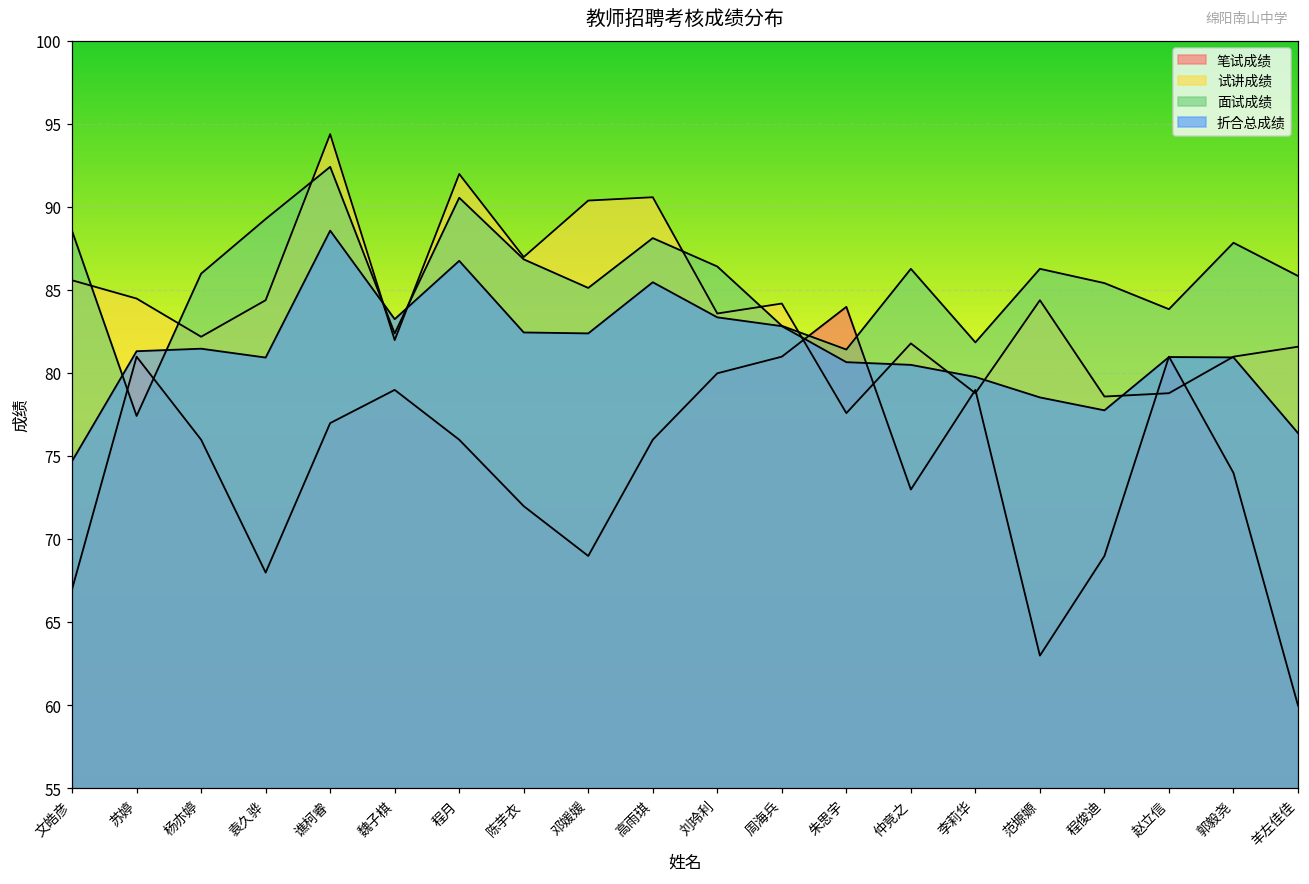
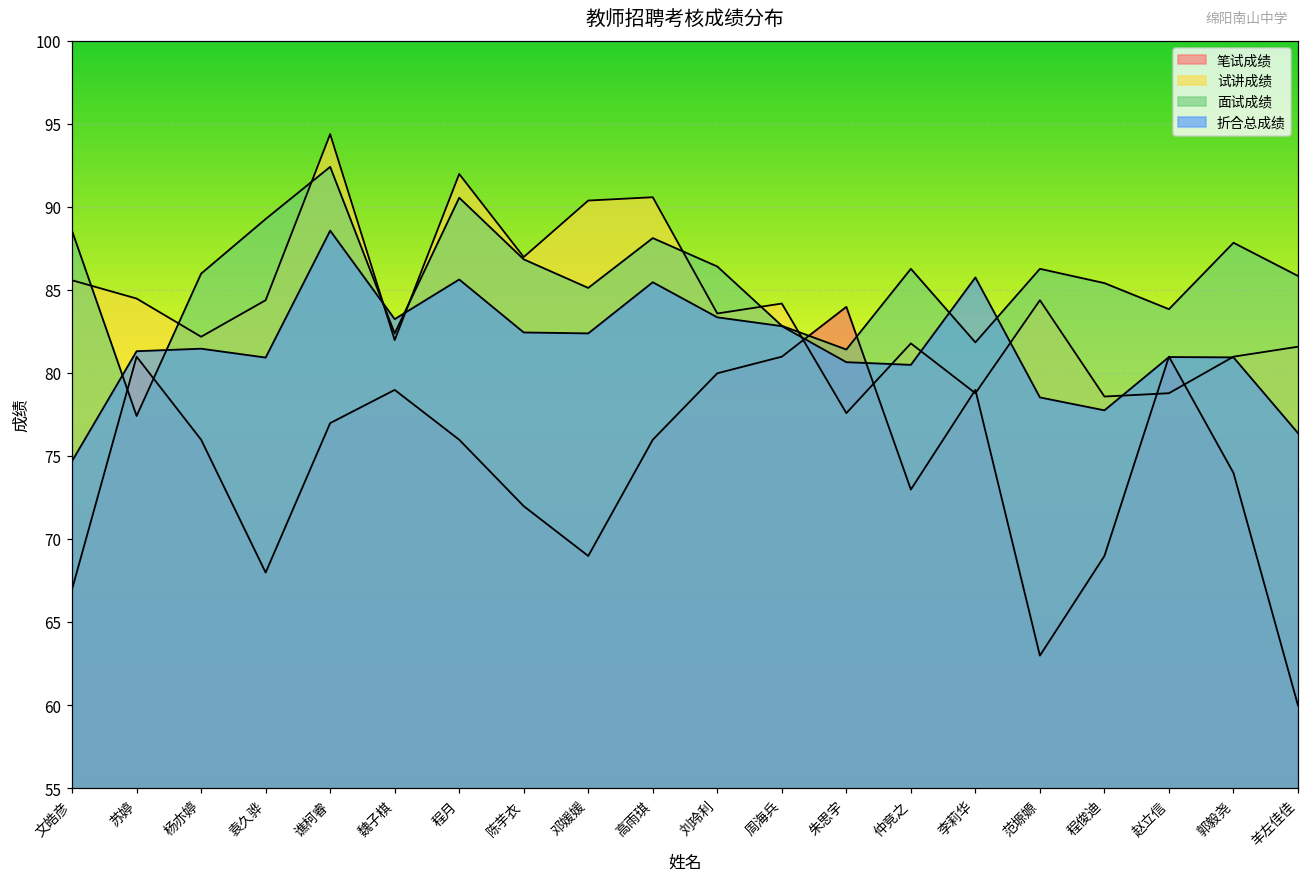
折合总成绩, 程月: 86.8 -> 85.6
折合总成绩, 李莉华: 79.8 -> 85.8
